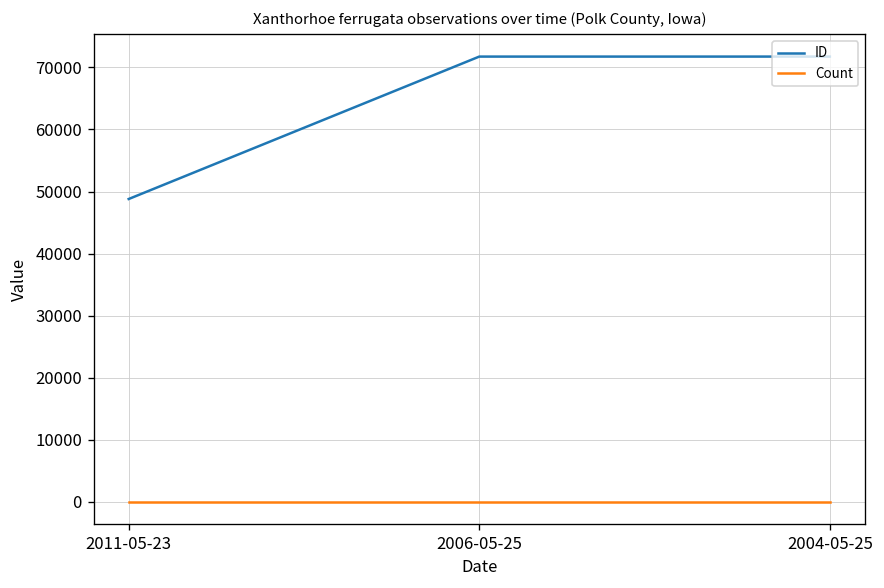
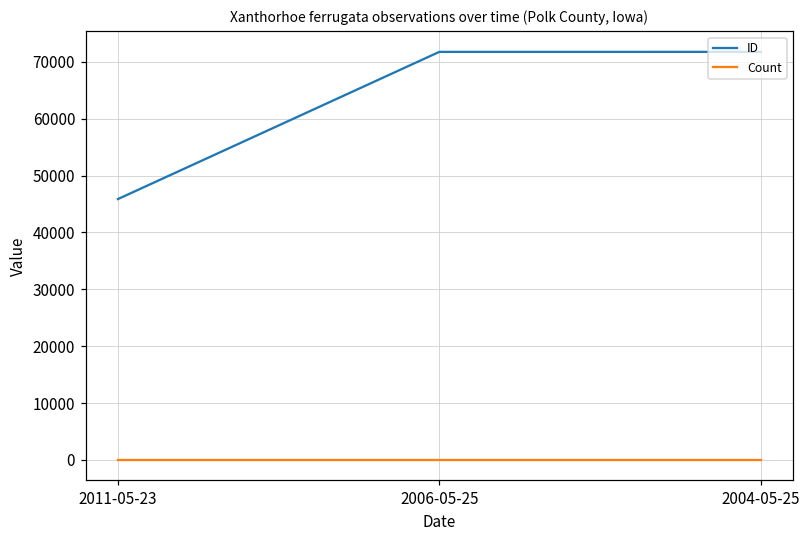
ID, 2011-05-23: 49000 -> 46000
